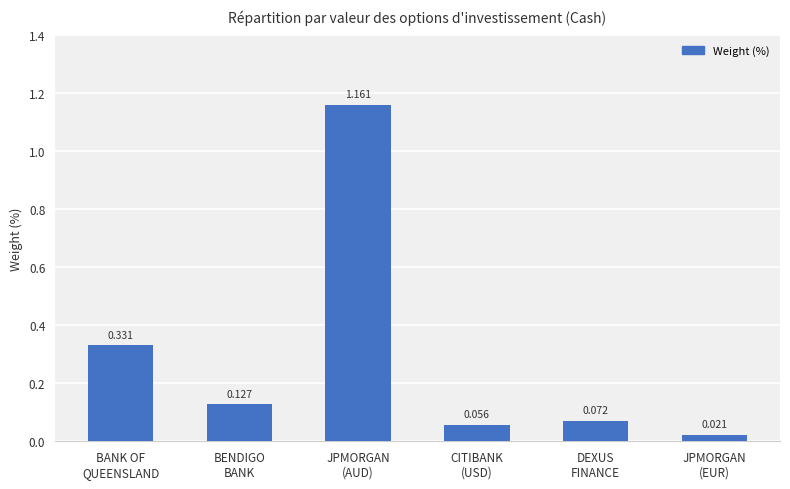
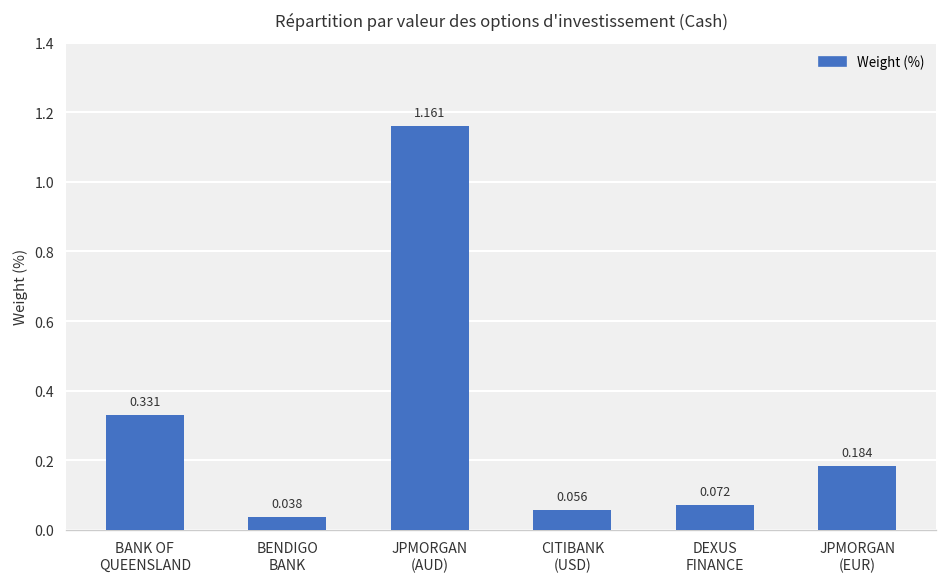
BENDIGO BANK: 0.127 -> 0.038
JPMORGAN (EUR): 0.021 -> 0.184
